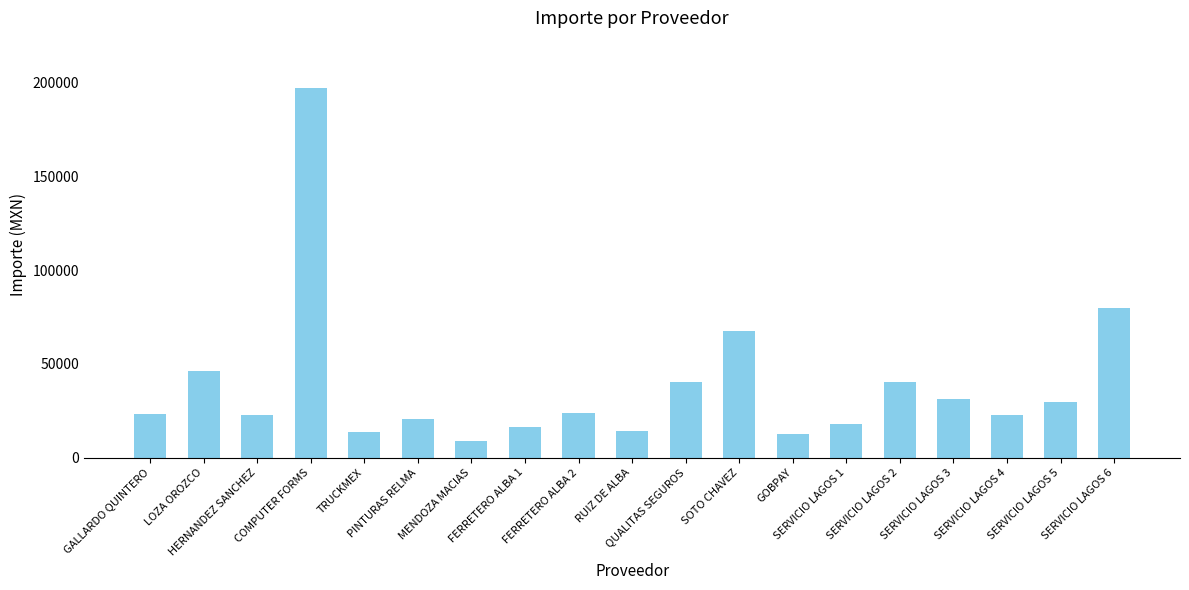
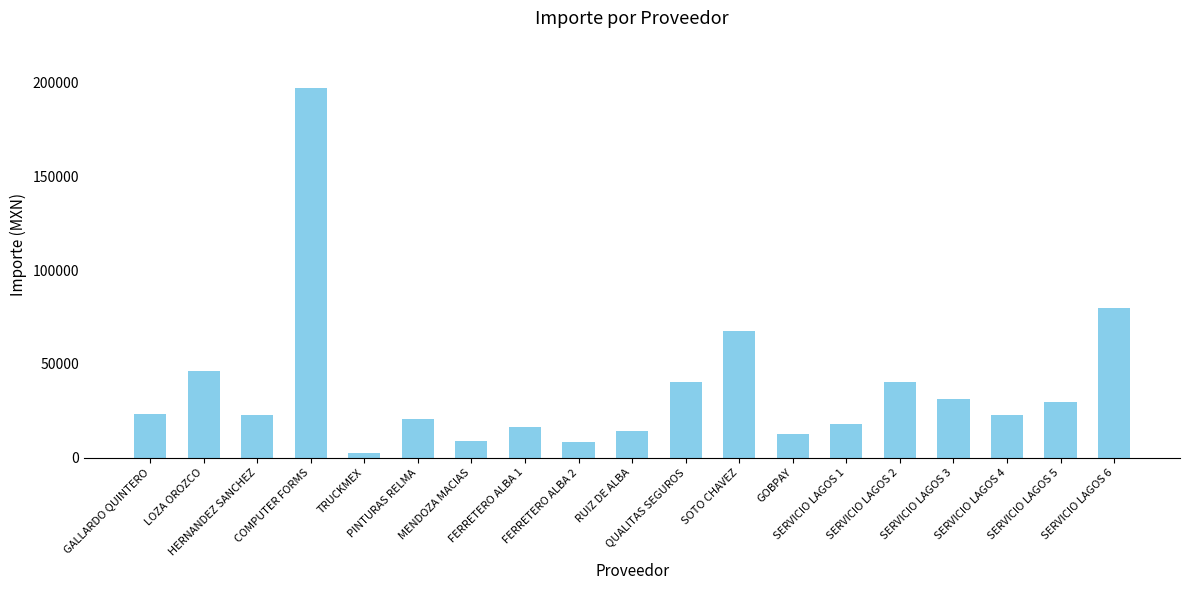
TRUCKMEX: 14000 -> 3000
FERRETERO ALBA 2: 24000 -> 9000
